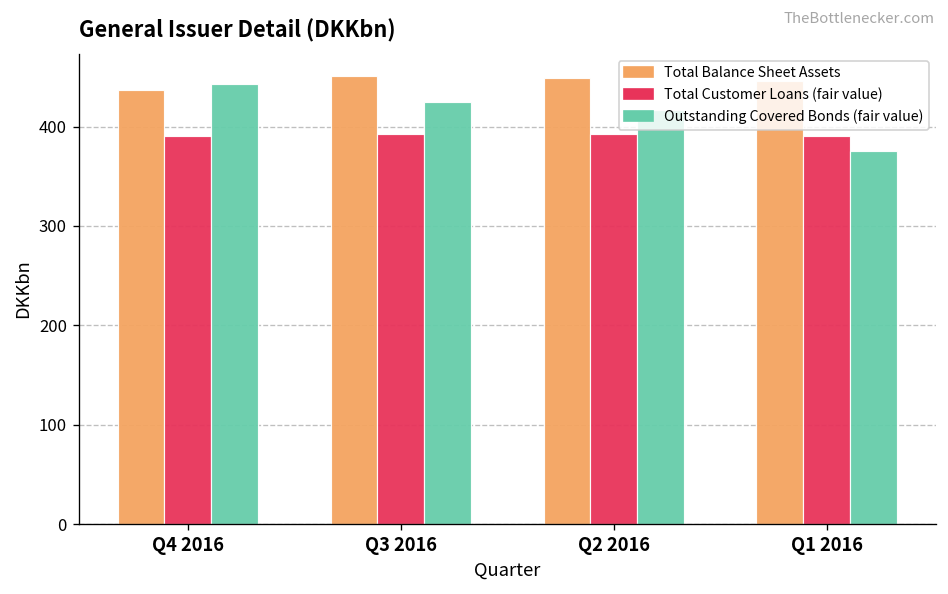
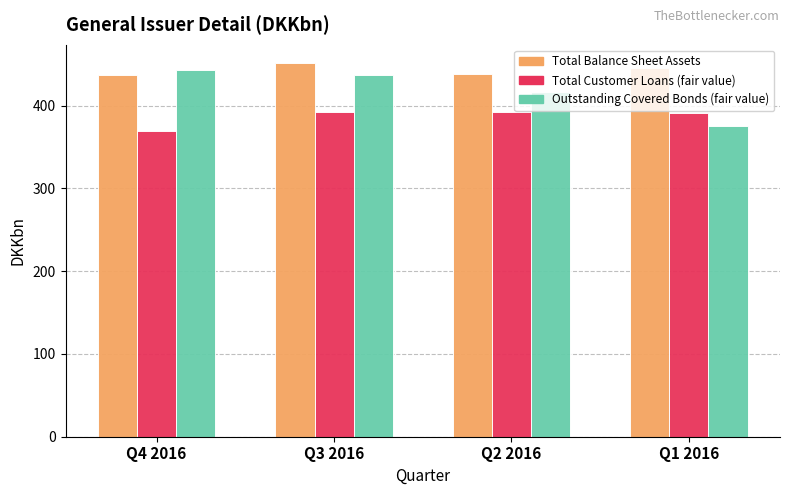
Total Customer Loans (fair value), Q4 2016: 390 -> 370
Outstanding Covered Bonds (fair value), Q3 2016: 420 -> 440
Total Balance Sheet Assets, Q2 2016: 450 -> 440
